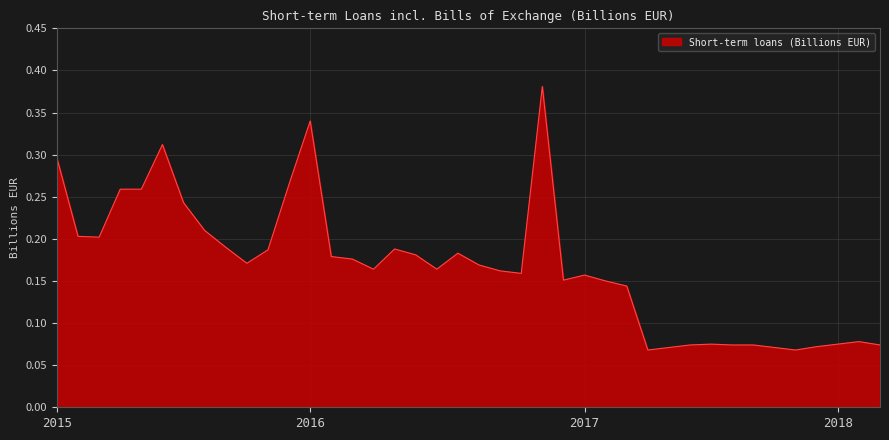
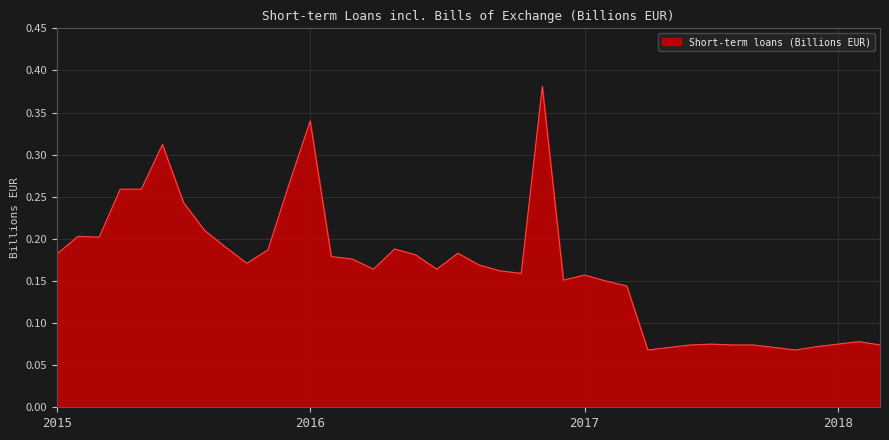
2015: 0.30 -> 0.18
